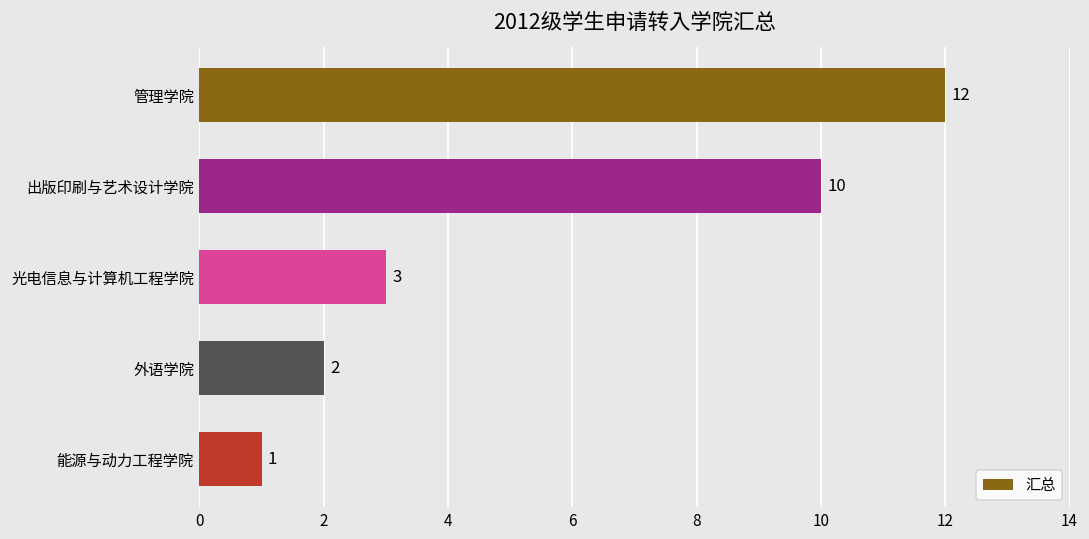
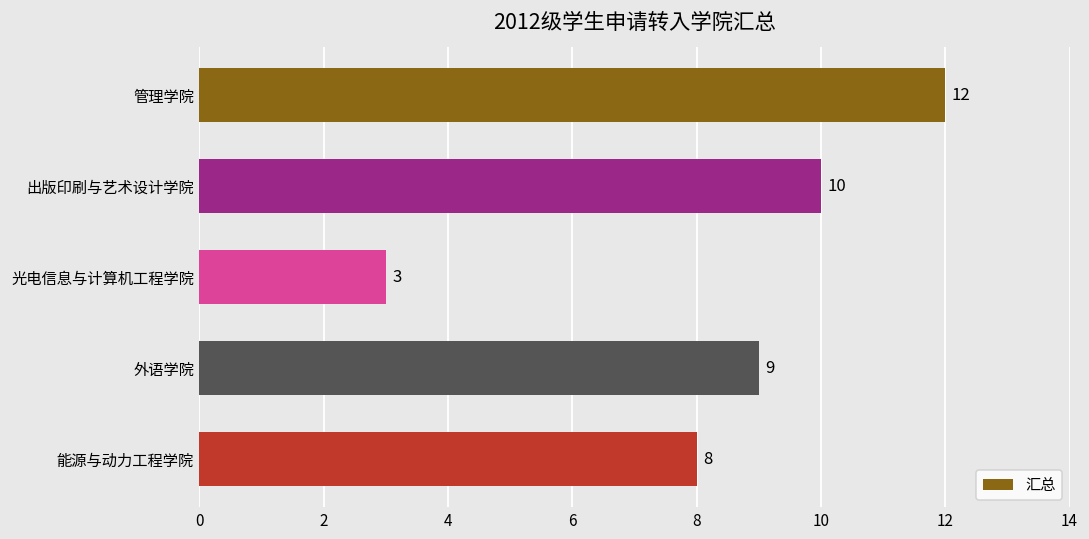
外语学院: 2 -> 9
能源与动力工程学院: 1 -> 8
